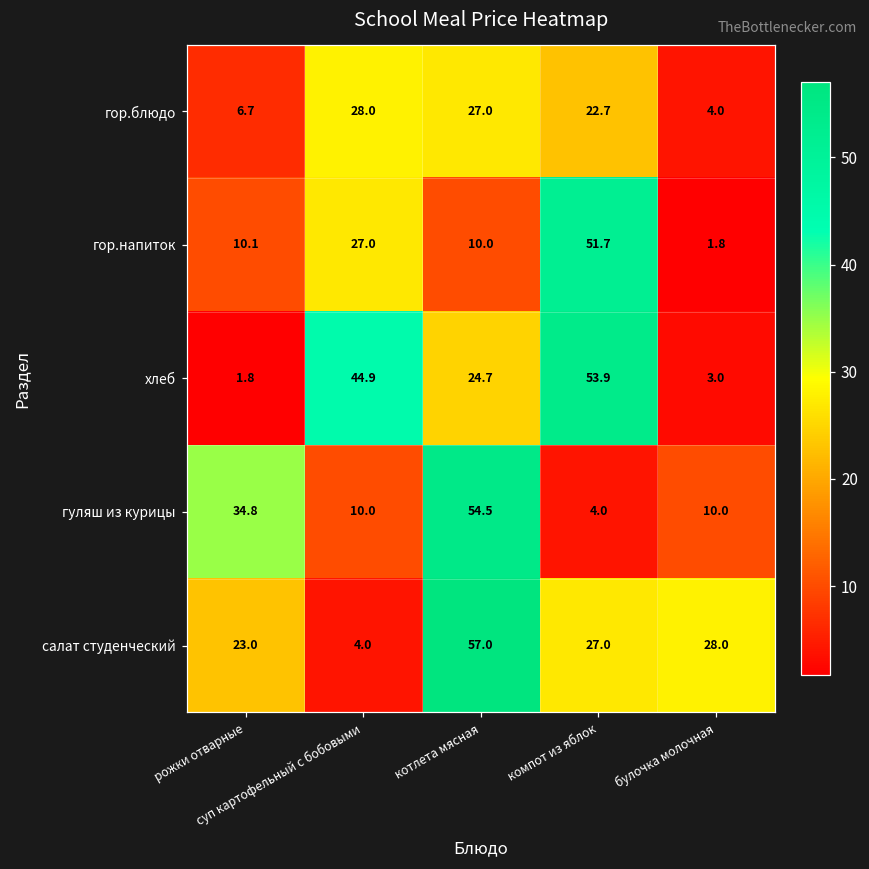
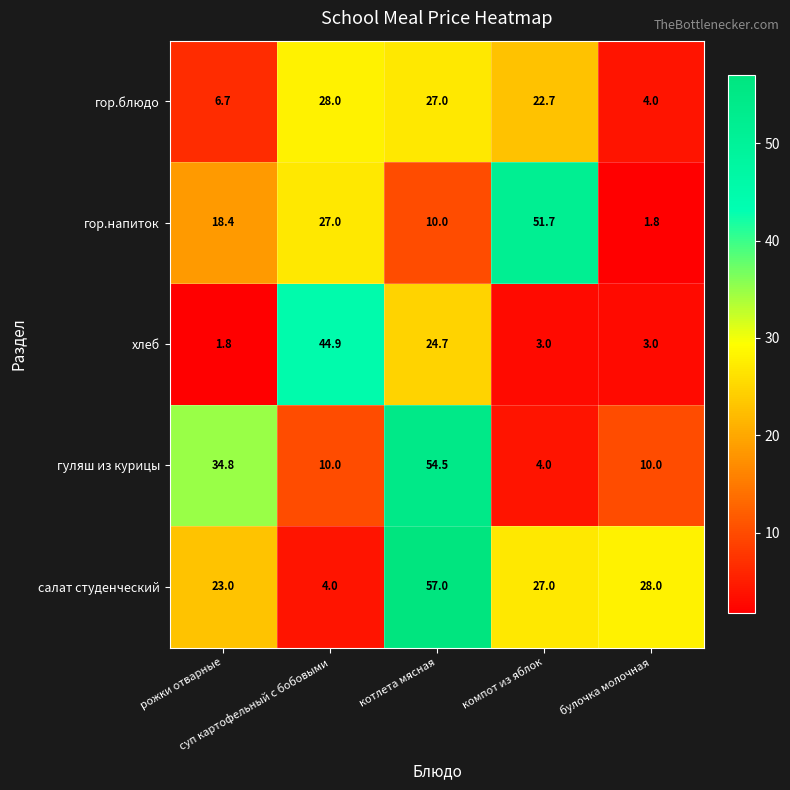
гор.напиток, рожки отварные: 10.1 -> 18.4
хлеб, компот из яблок: 53.9 -> 3.0
